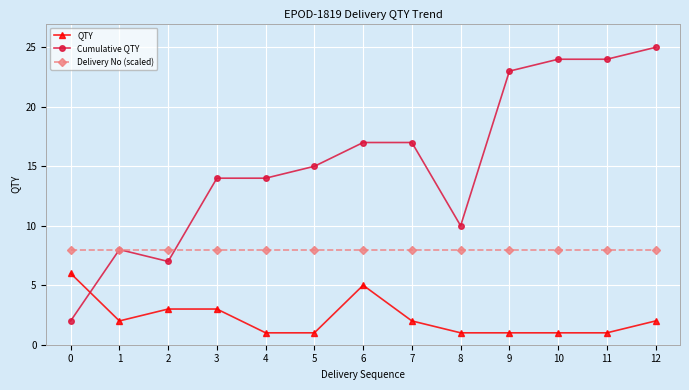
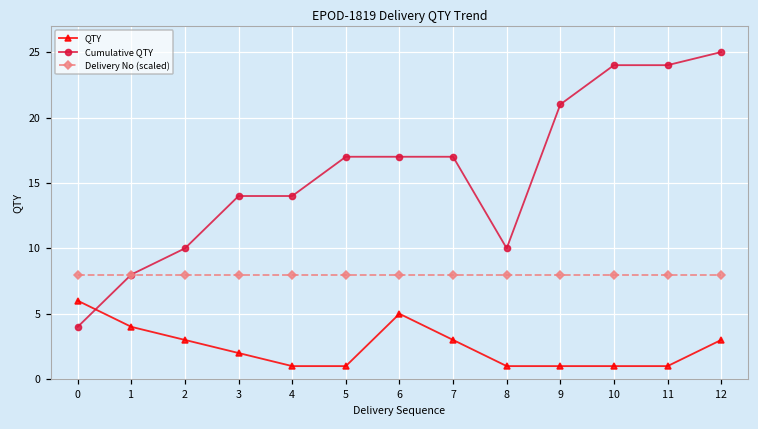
Cumulative QTY, 0: 2 -> 4
QTY, 1: 2 -> 4
Cumulative QTY, 2: 7 -> 10
QTY, 3: 3 -> 2
Cumulative QTY, 5: 15 -> 17
QTY, 7: 2 -> 3
Cumulative QTY, 9: 23 -> 21
QTY, 12: 2 -> 3
